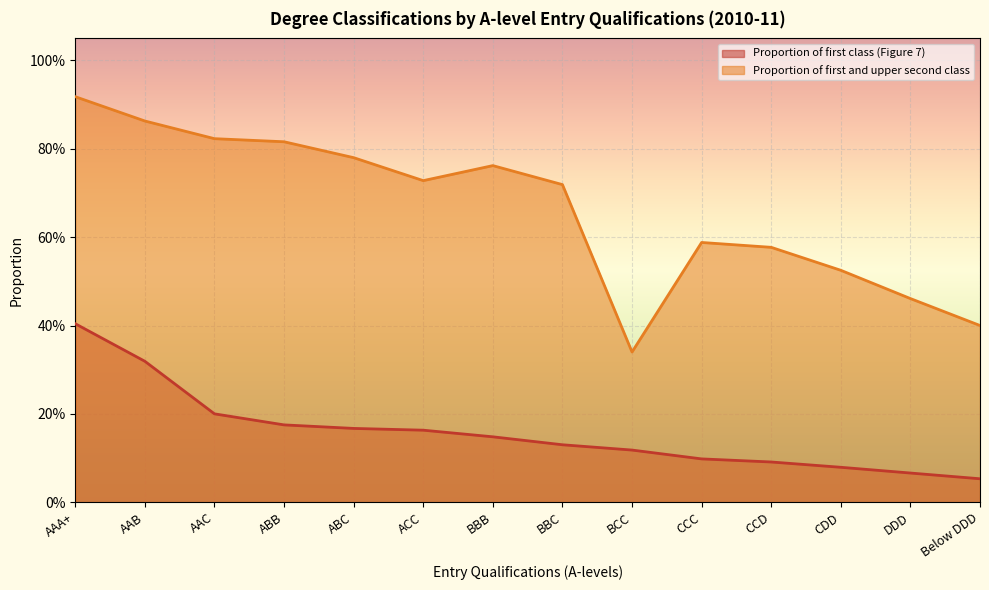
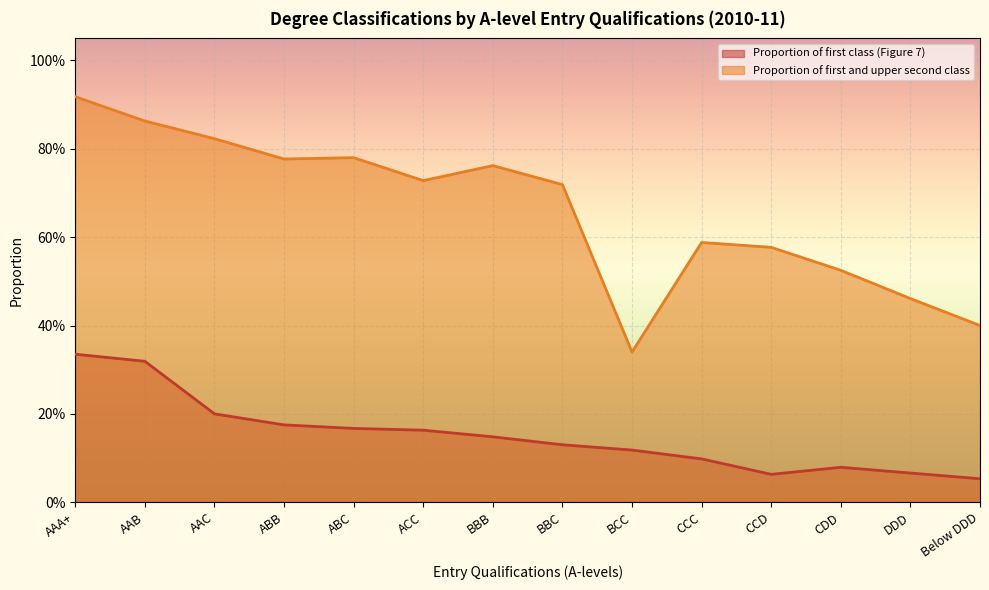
Proportion of first class (Figure 7), AAA+: 40% -> 34%
Proportion of first and upper second class, ABB: 82% -> 78%
Proportion of first class (Figure 7), CCD: 9% -> 6%
